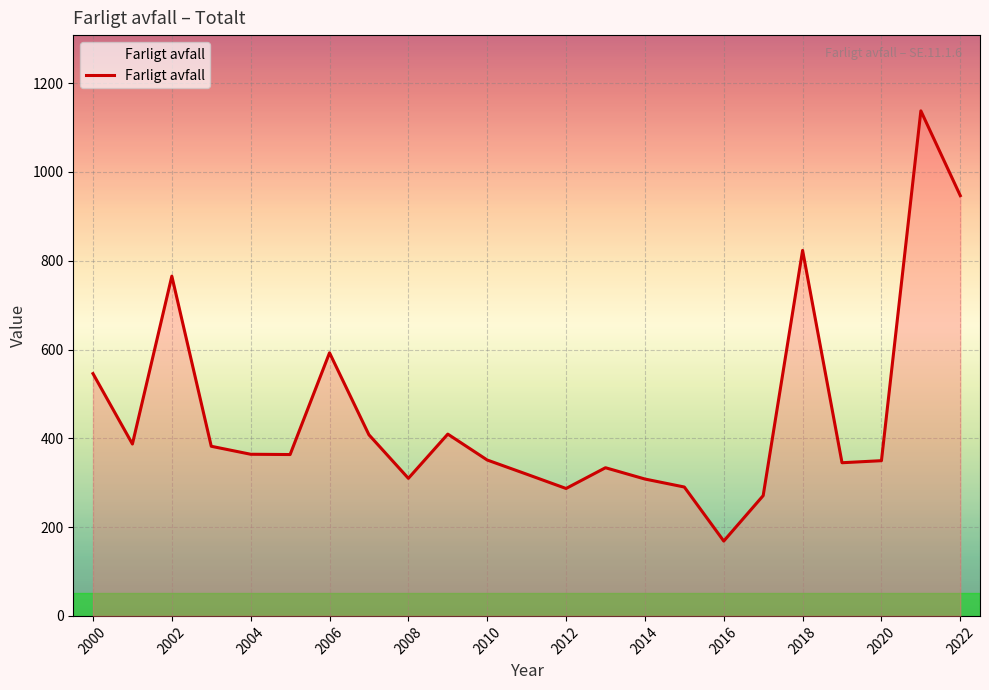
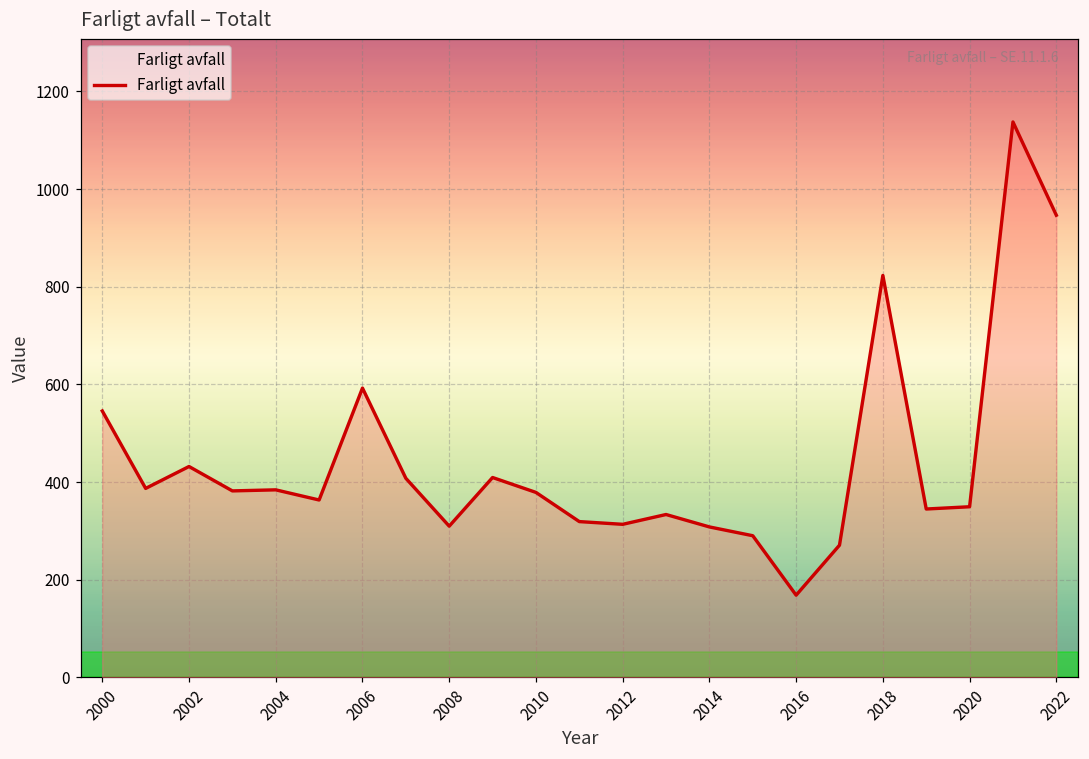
2002: 770 -> 430
2004: 360 -> 380
2010: 350 -> 380
2012: 290 -> 310
